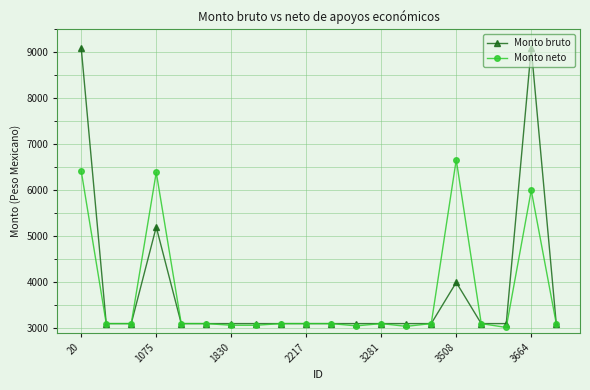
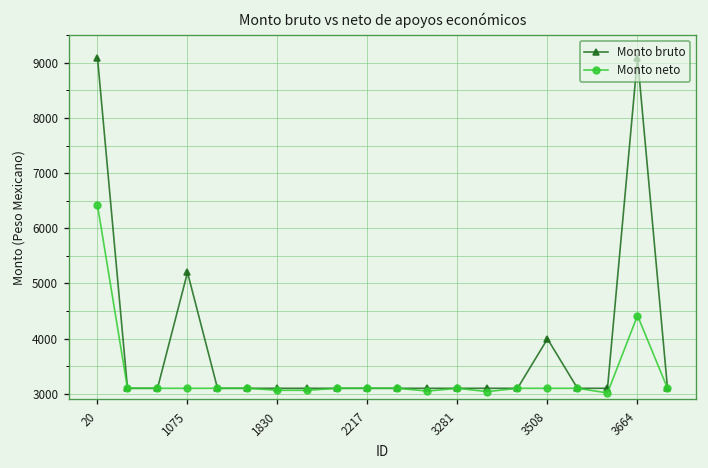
Monto neto, 1075: 6400 -> 3100
Monto neto, 3508: 6700 -> 3100
Monto neto, 3664: 6000 -> 4400
